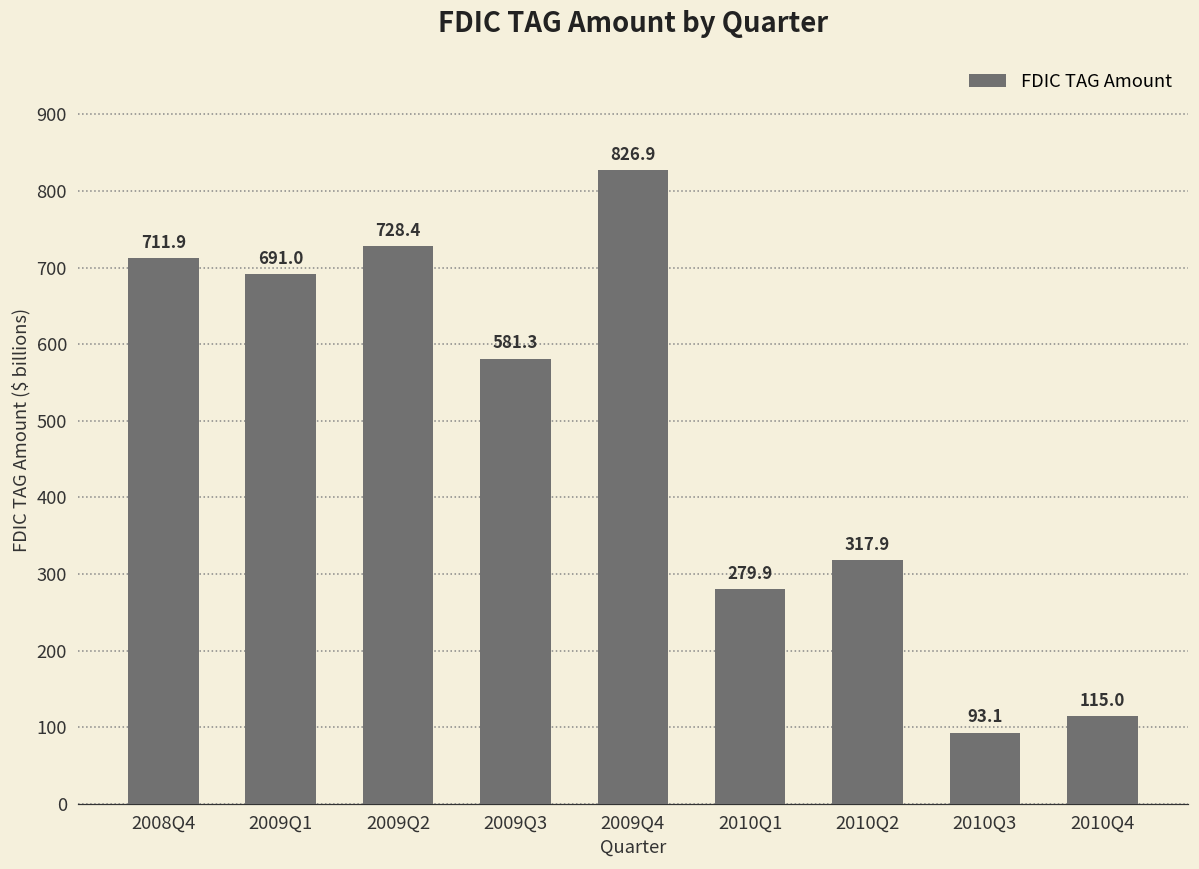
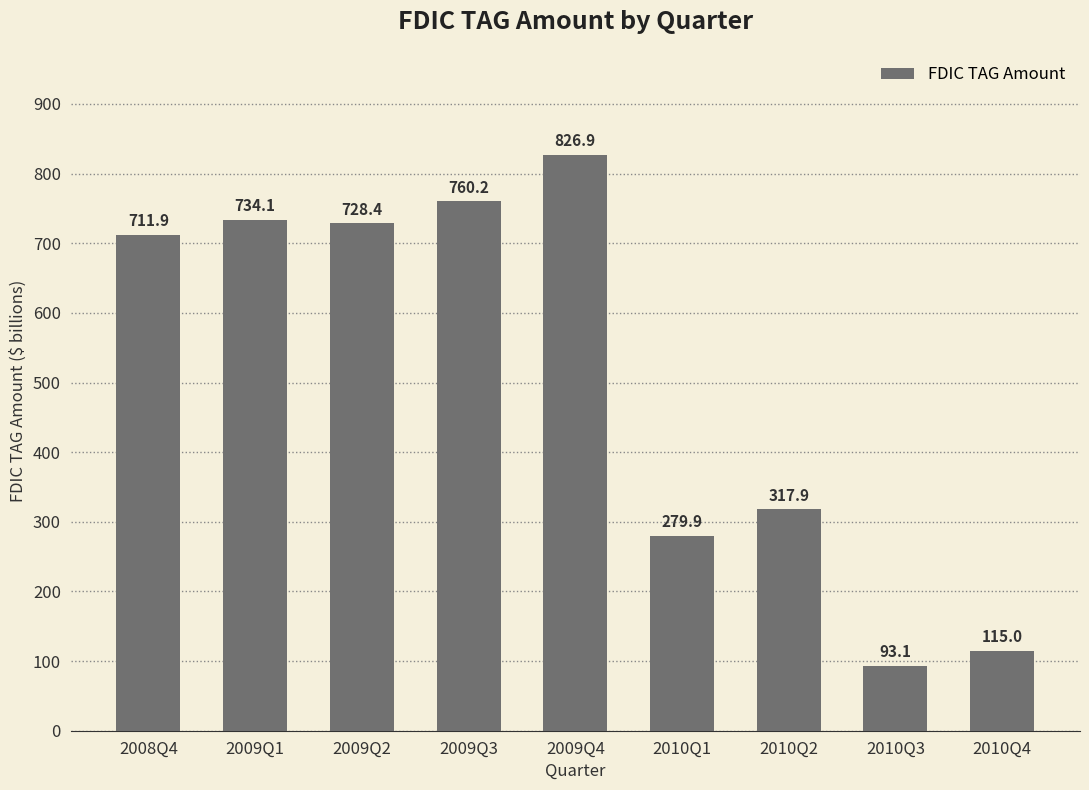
2009Q1: 691.0 -> 734.1
2009Q3: 581.3 -> 760.2
